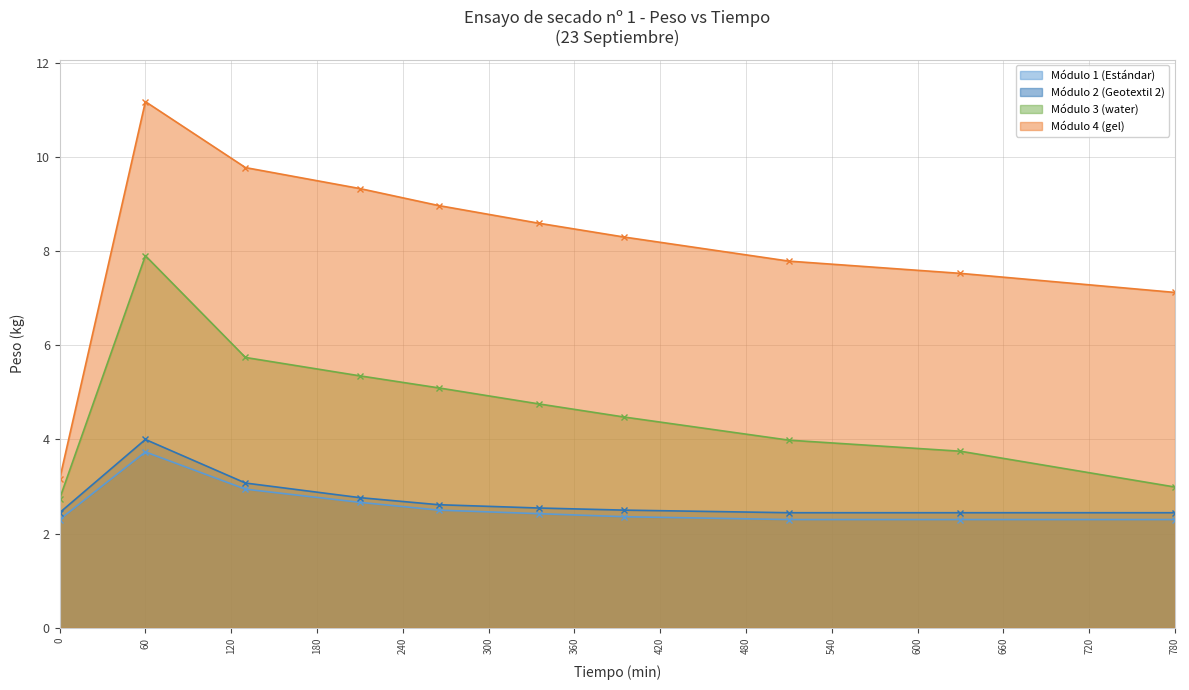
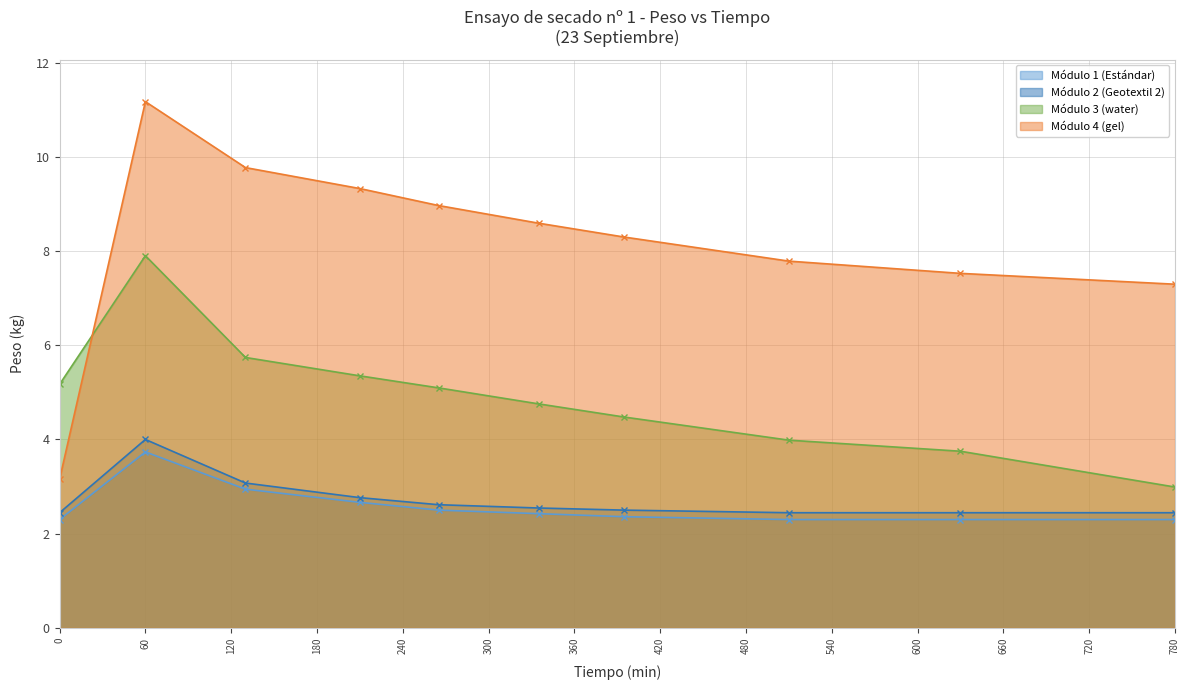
Módulo 3 (water), 0: 2.7 -> 5.2
Módulo 4 (gel), 780: 7.1 -> 7.3
